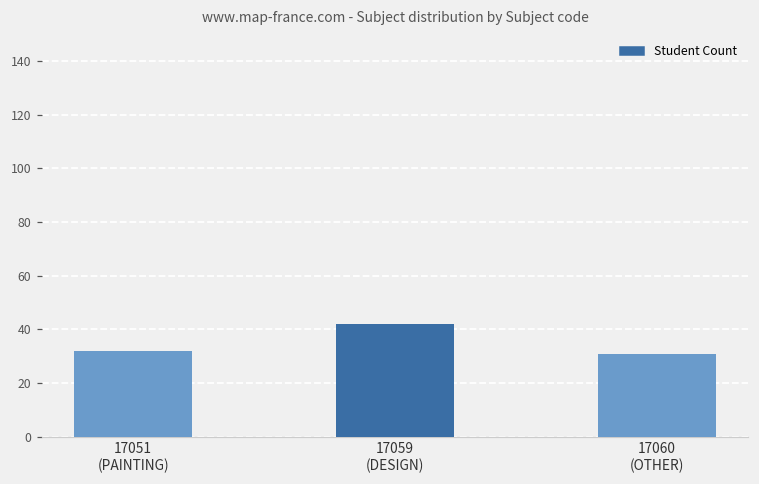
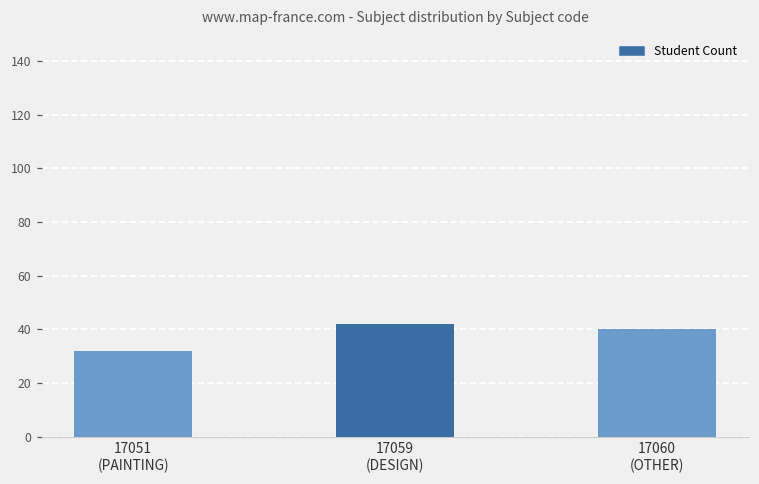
17060 (OTHER): 31 -> 40
